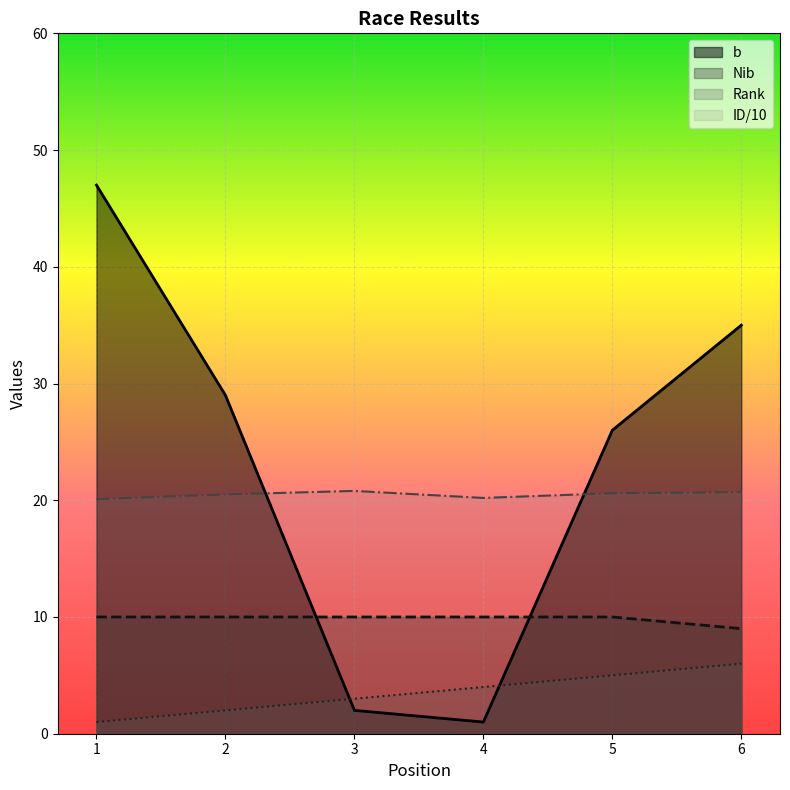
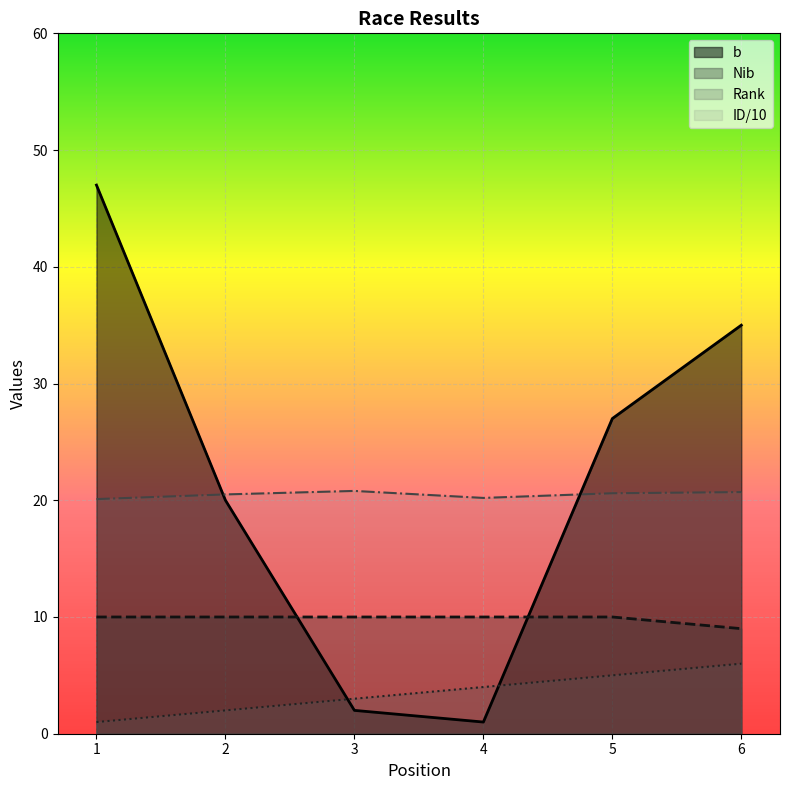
b, 2: 29 -> 20
b, 5: 26 -> 27
